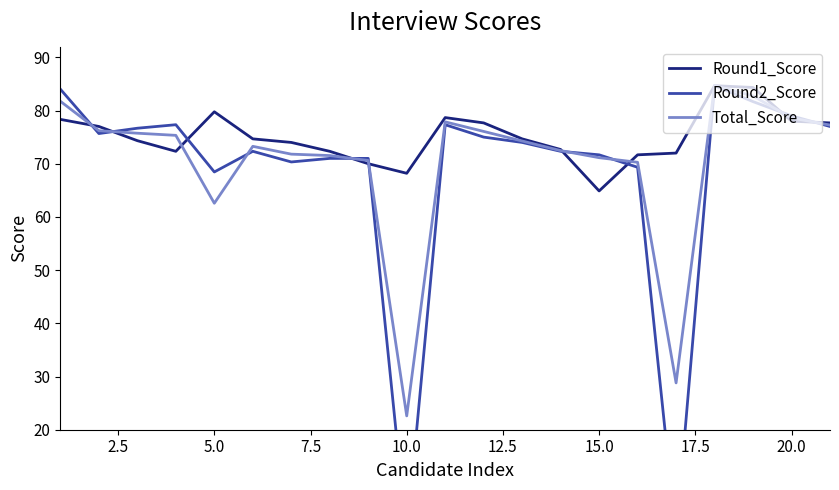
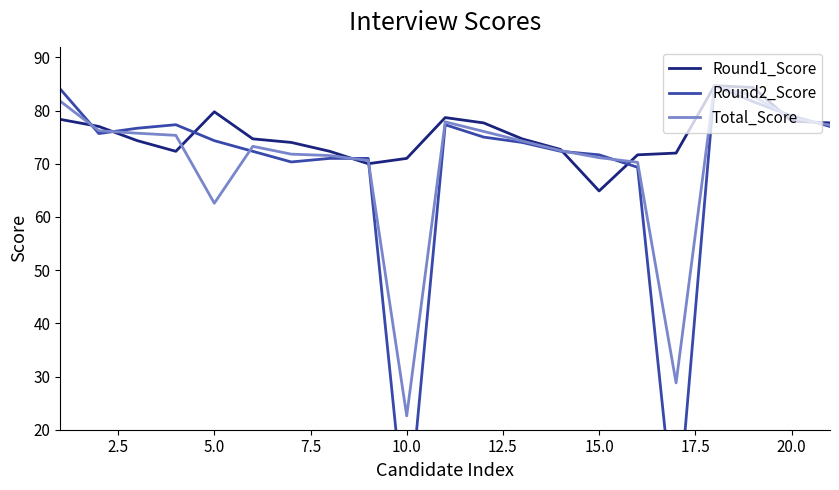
Round2_Score, 5.0: 68 -> 74
Round1_Score, 10.0: 68 -> 71
